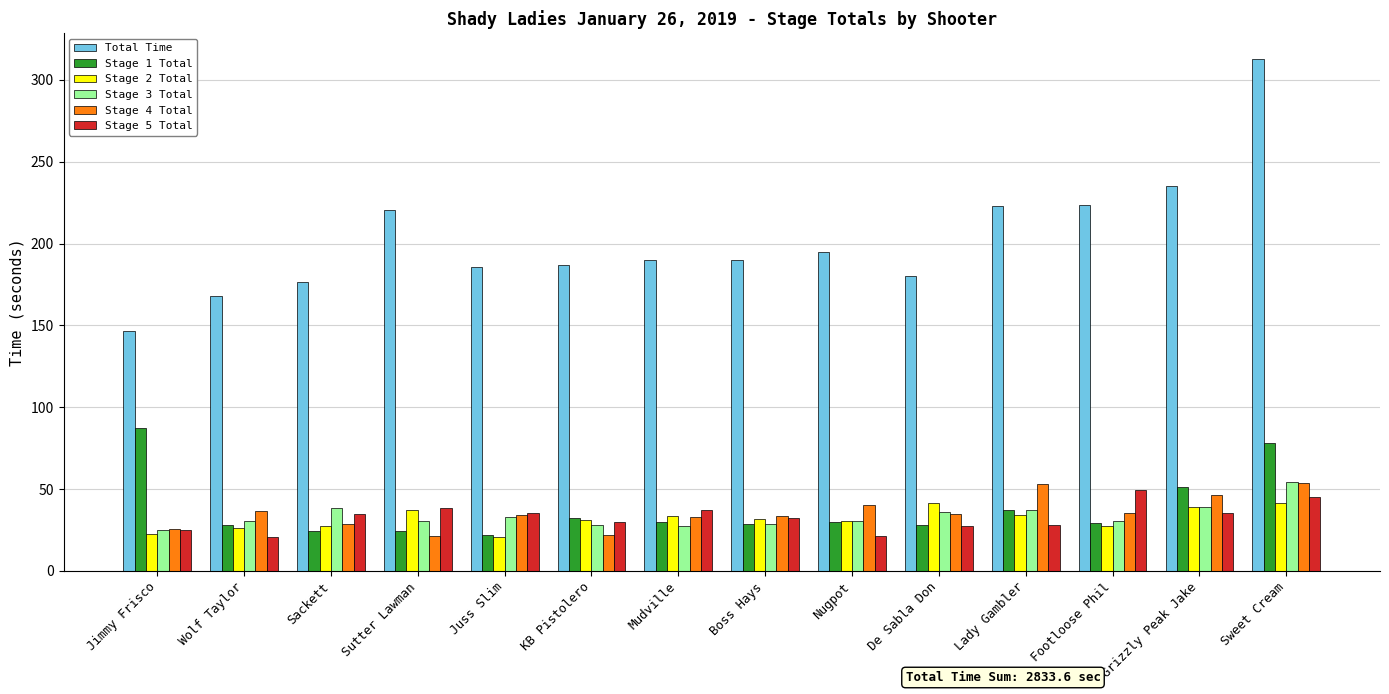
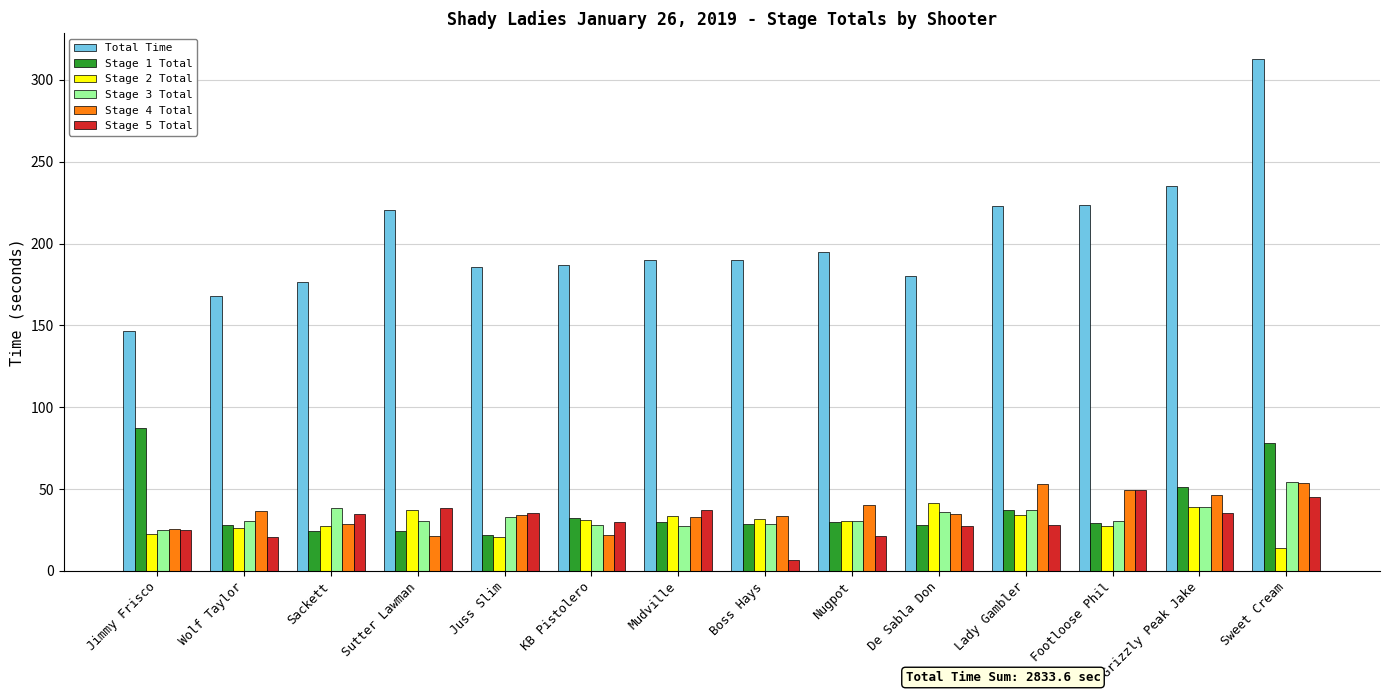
Stage 5 Total, Boss Hays: 33 -> 7
Stage 4 Total, Footloose Phil: 35 -> 50
Stage 2 Total, Sweet Cream: 41 -> 14
